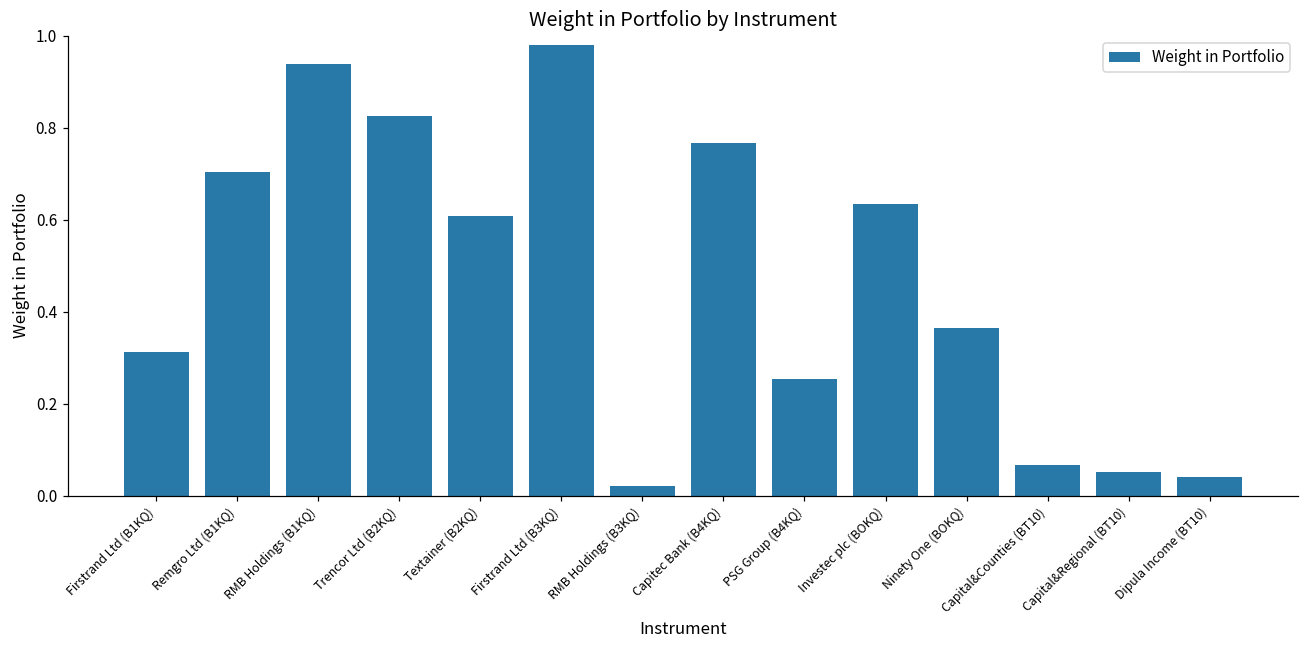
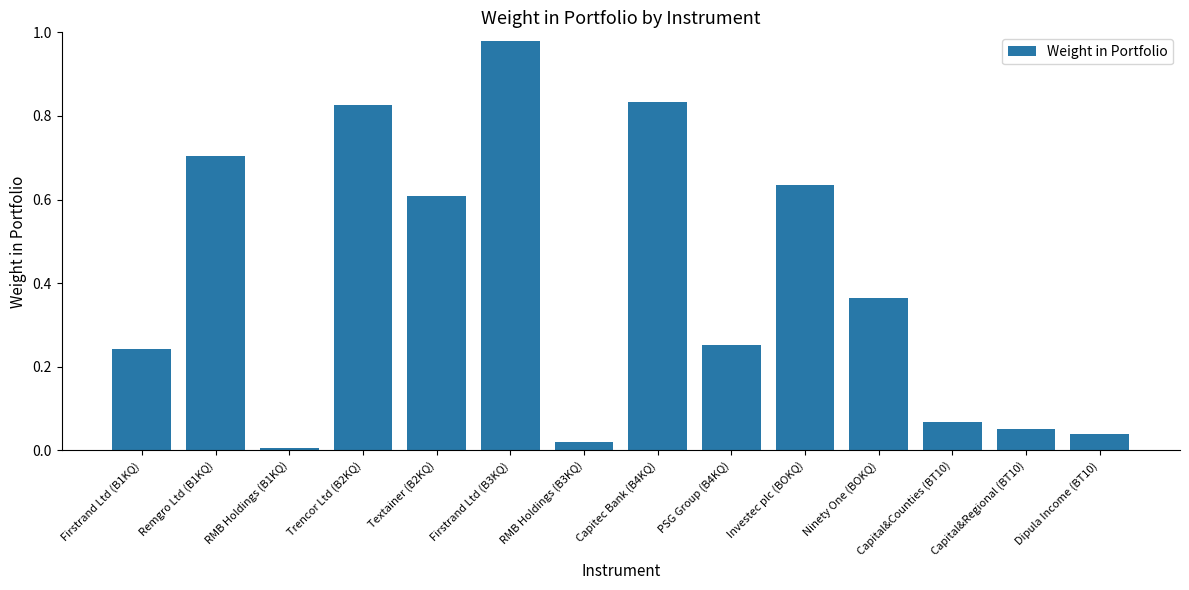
Firstrand Ltd (B1KQ): 0.31 -> 0.24
RMB Holdings (B1KQ): 0.94 -> 0.01
Capitec Bank (B4KQ): 0.77 -> 0.83
